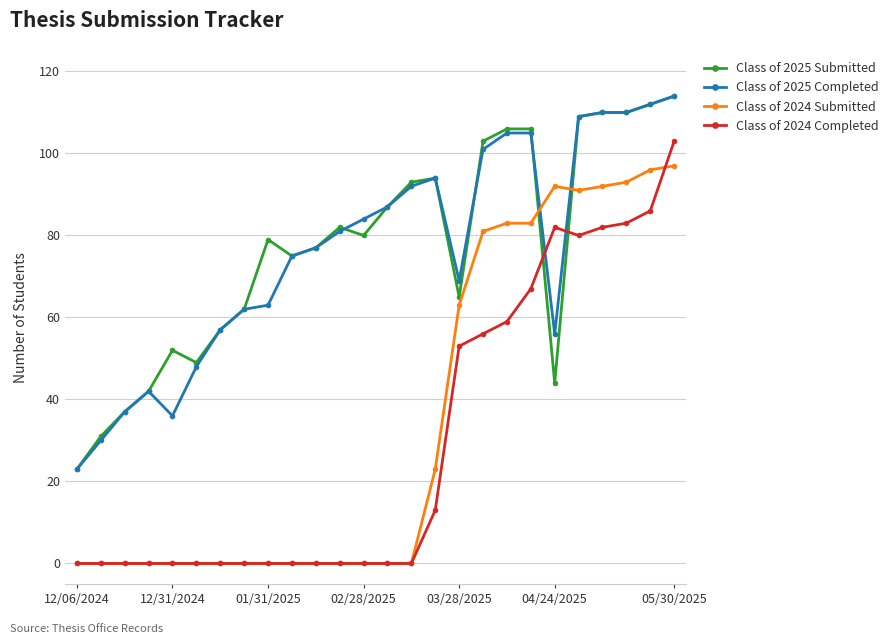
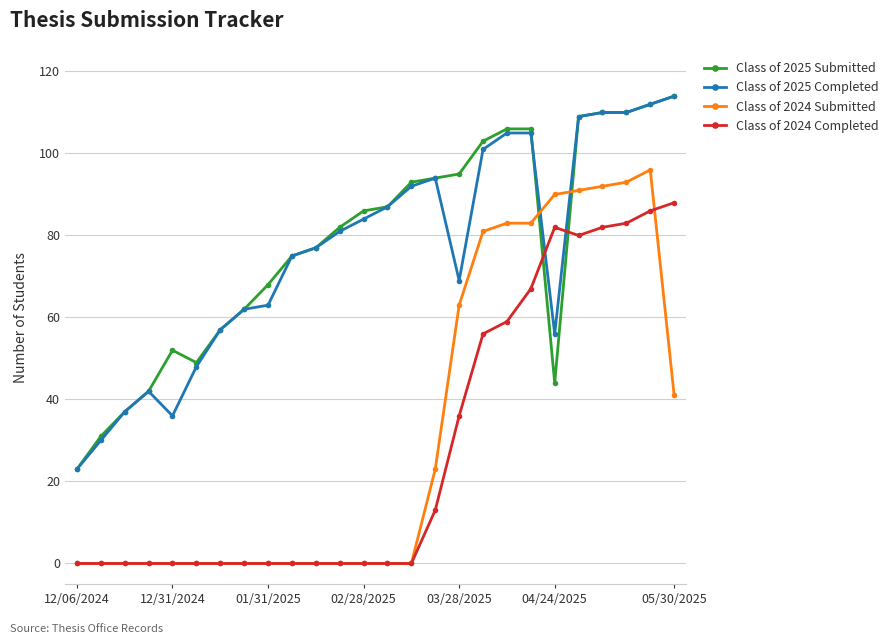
Class of 2025 Submitted, 01/31/2025: 79 -> 68
Class of 2025 Submitted, 02/28/2025: 80 -> 86
Class of 2025 Submitted, 03/28/2025: 65 -> 95
Class of 2024 Completed, 03/28/2025: 53 -> 36
Class of 2024 Submitted, 04/24/2025: 92 -> 90
Class of 2024 Submitted, 05/30/2025: 97 -> 41
Class of 2024 Completed, 05/30/2025: 103 -> 88
